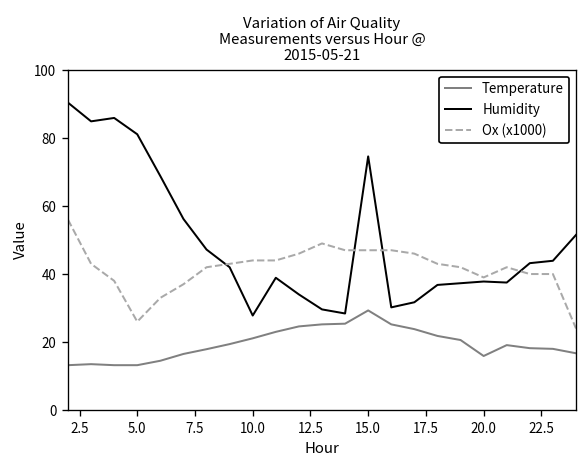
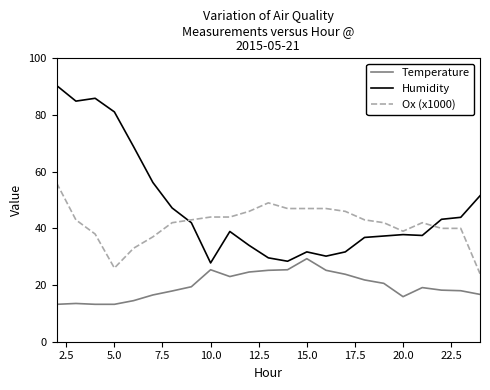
Temperature, 10.0: 21 -> 25
Humidity, 15.0: 75 -> 32
